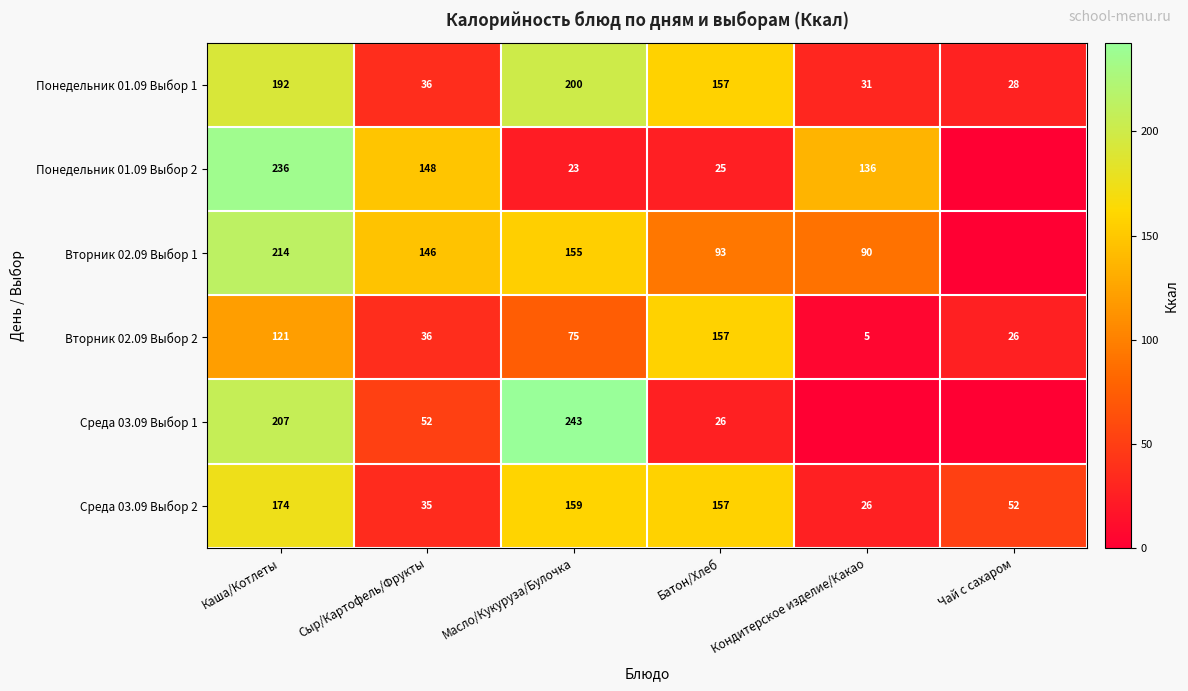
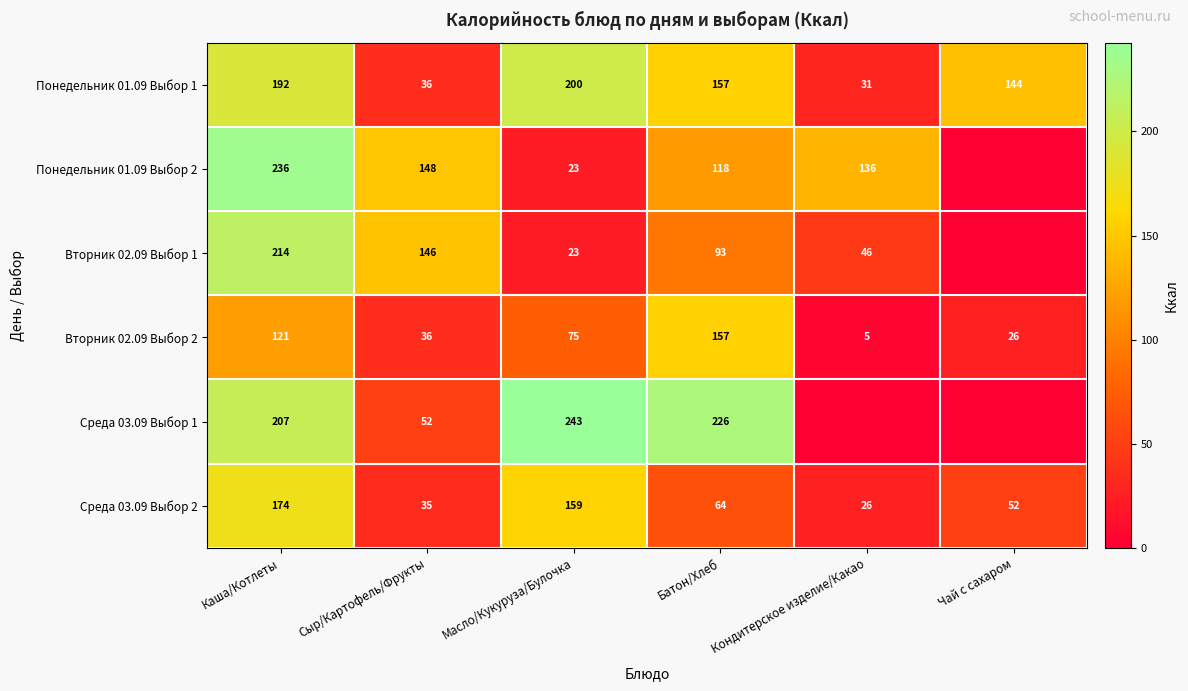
Понедельник 01.09 Выбор 1, Чай с сахаром: 28 -> 144
Понедельник 01.09 Выбор 2, Батон/Хлеб: 25 -> 118
Вторник 02.09 Выбор 1, Масло/Кукуруза/Булочка: 155 -> 23
Вторник 02.09 Выбор 1, Кондитерское изделие/Какао: 90 -> 46
Среда 03.09 Выбор 1, Батон/Хлеб: 26 -> 226
Среда 03.09 Выбор 2, Батон/Хлеб: 157 -> 64
